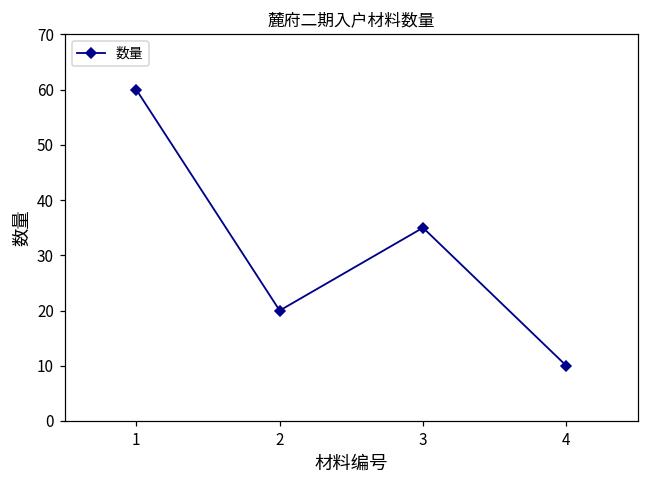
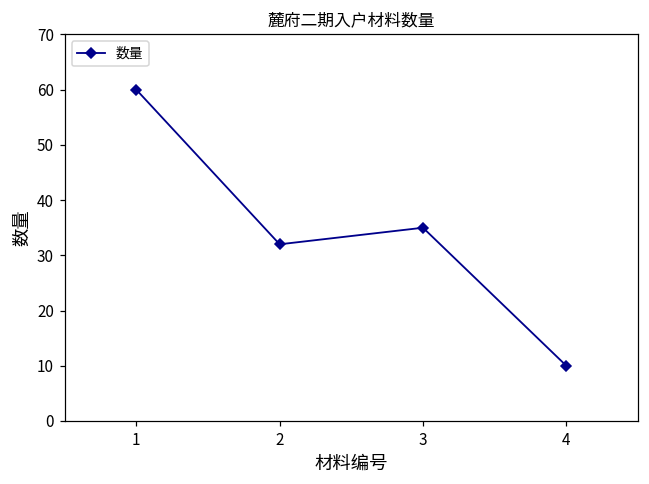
2: 20 -> 32
